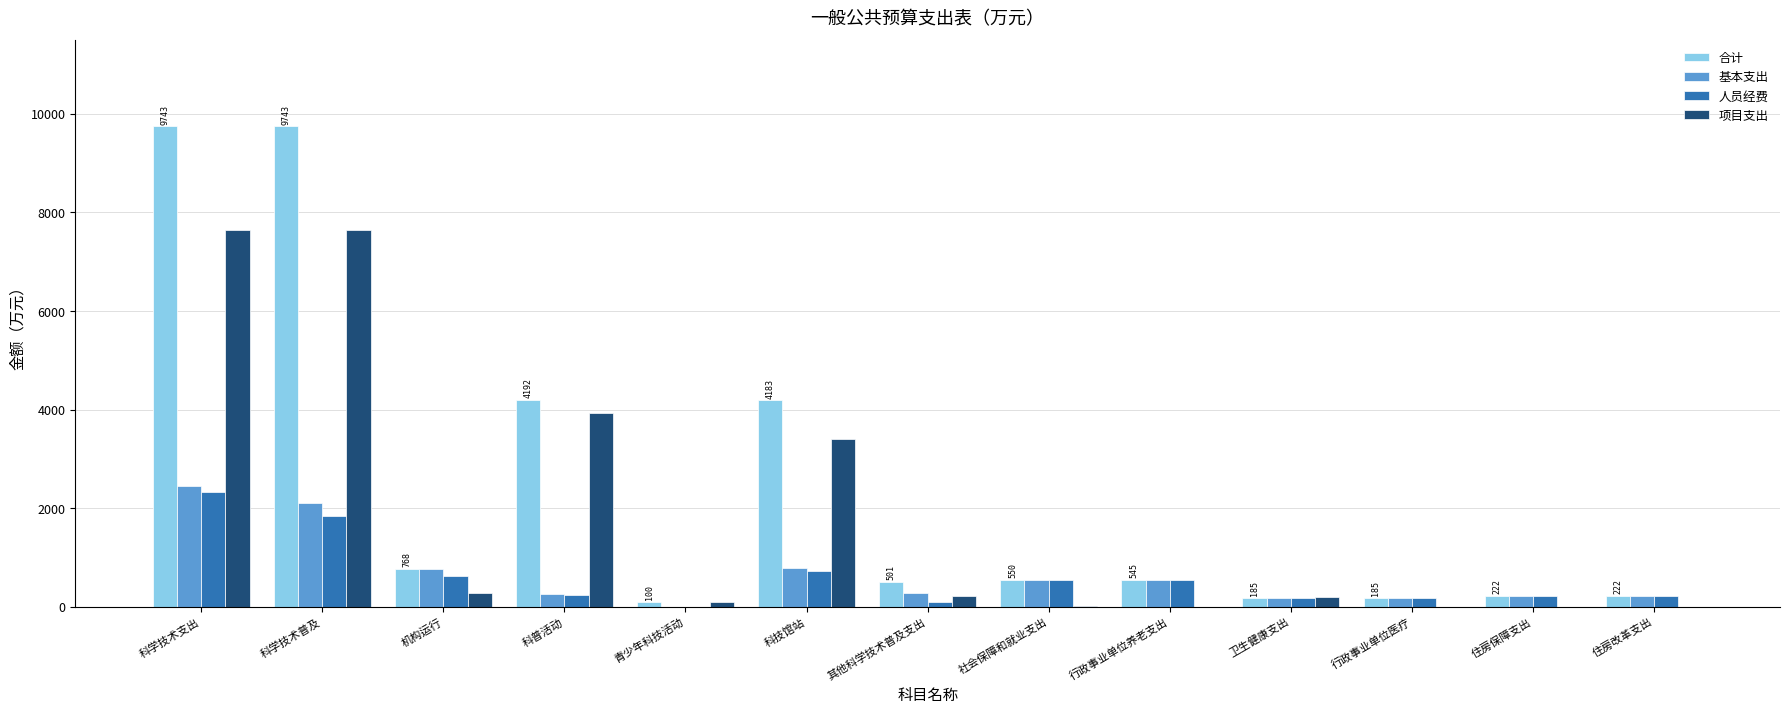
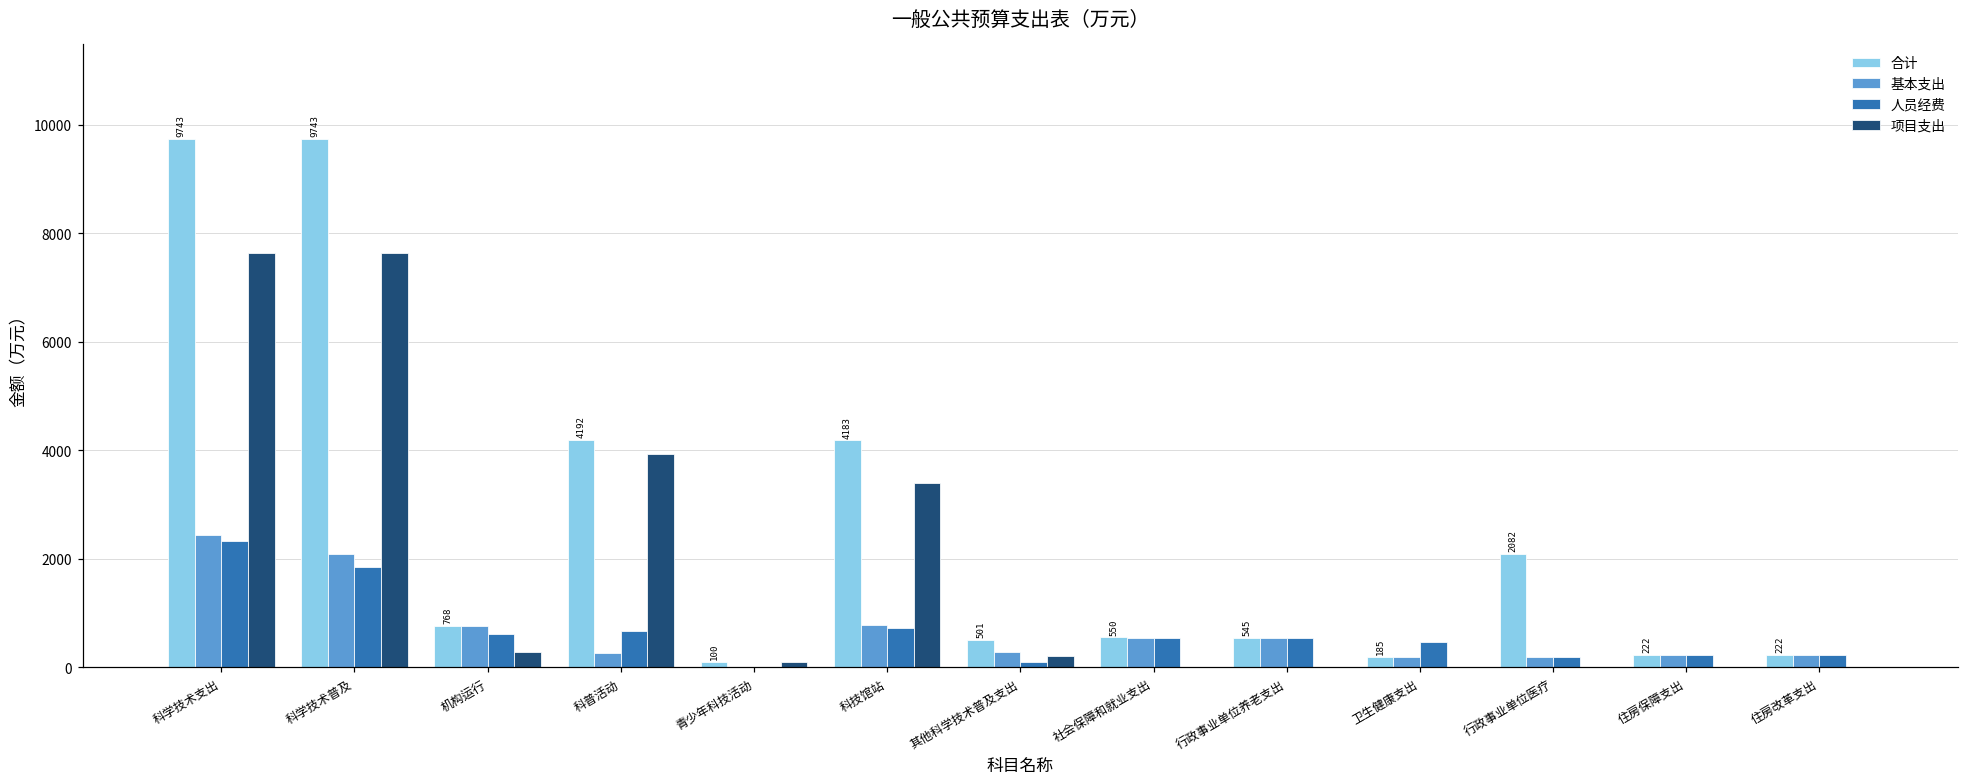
人员经费, 科普活动: 200 -> 700
人员经费, 卫生健康支出: 200 -> 500
项目支出, 卫生健康支出: 200 -> 0
合计, 行政事业单位医疗: 185 -> 2082
